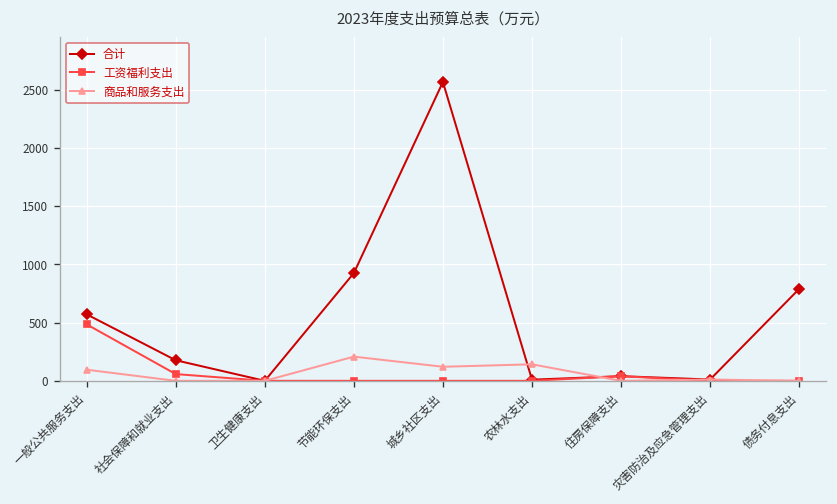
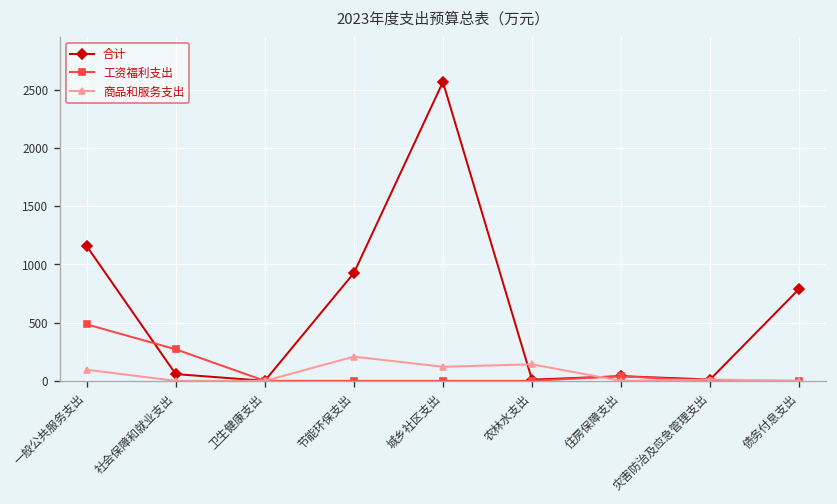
合计, 一般公共服务支出: 600 -> 1200
合计, 社会保障和就业支出: 200 -> 100
工资福利支出, 社会保障和就业支出: 100 -> 300
